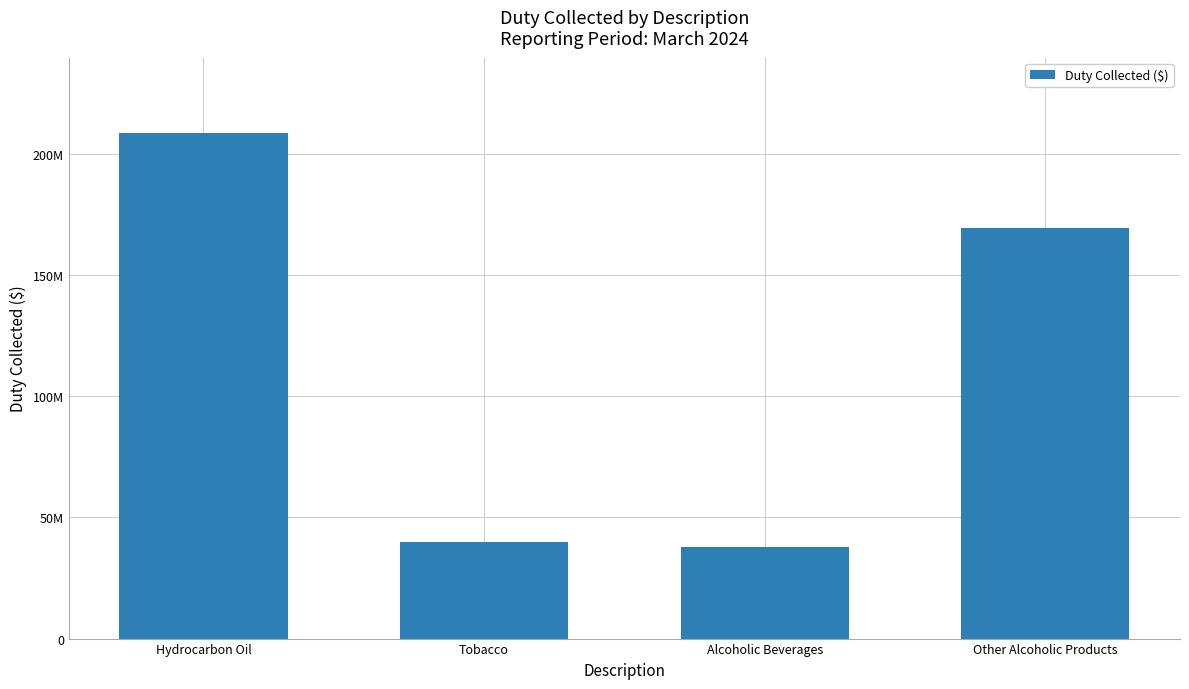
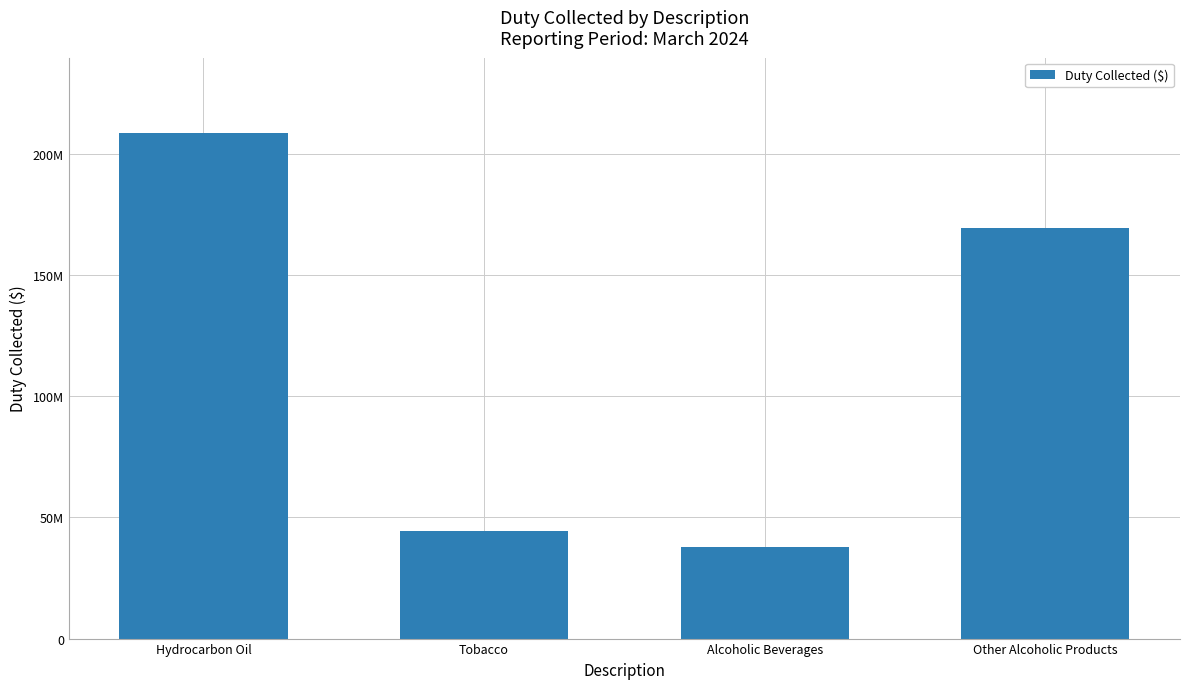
Tobacco: 40000000 -> 44000000
